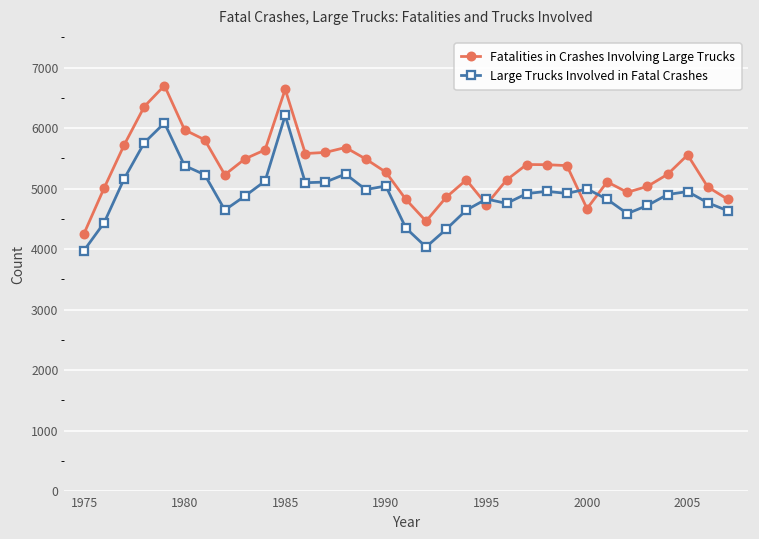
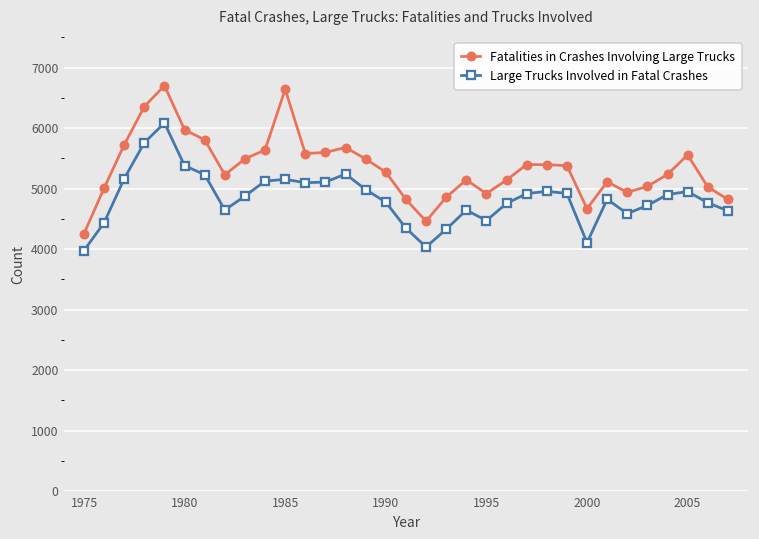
Large Trucks Involved in Fatal Crashes, 1985: 6200 -> 5200
Large Trucks Involved in Fatal Crashes, 1990: 5000 -> 4800
Fatalities in Crashes Involving Large Trucks, 1995: 4700 -> 4900
Large Trucks Involved in Fatal Crashes, 1995: 4800 -> 4500
Large Trucks Involved in Fatal Crashes, 2000: 5000 -> 4100
